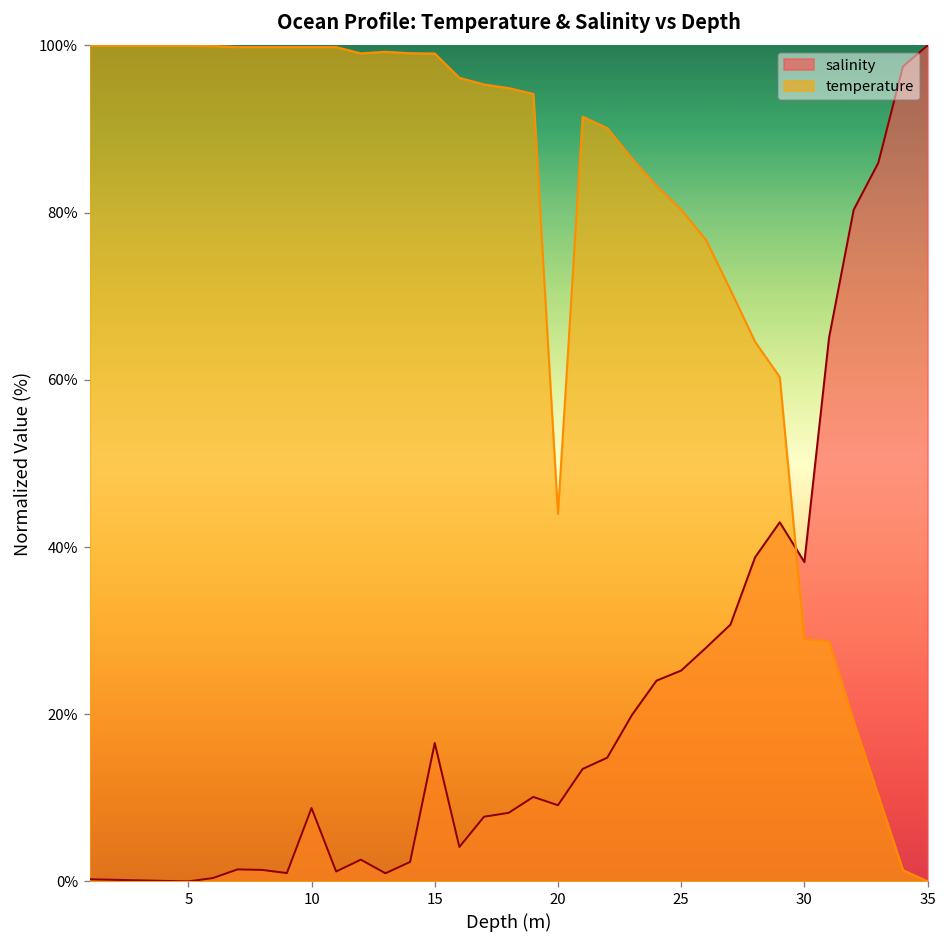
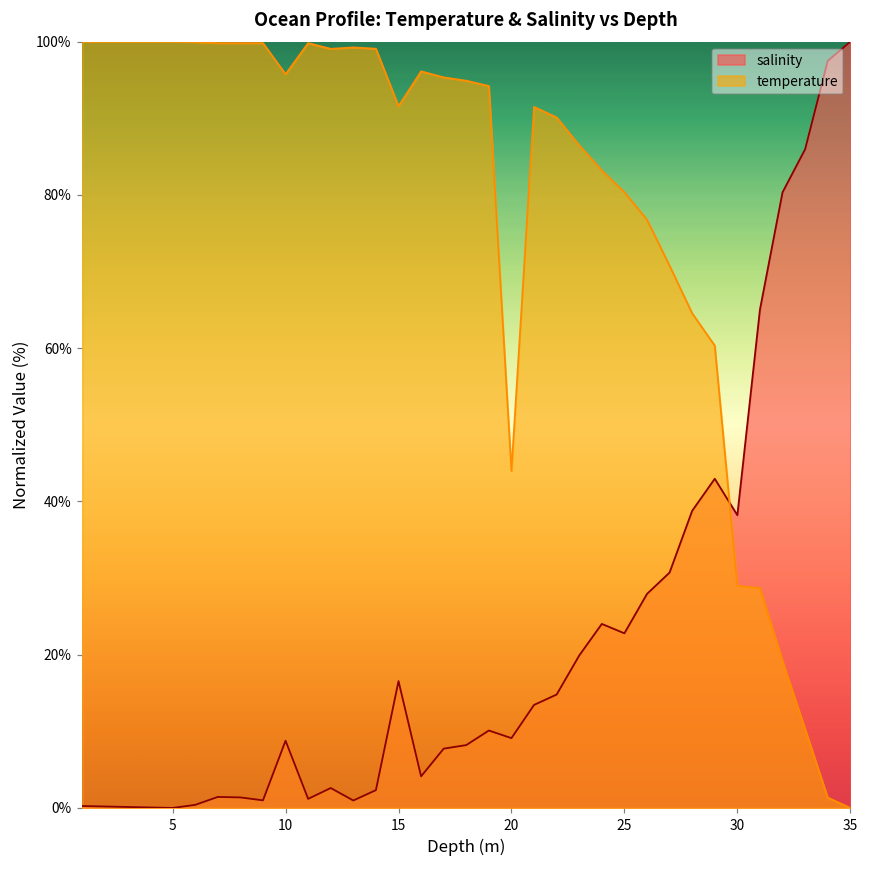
temperature, 10: 100% -> 96%
temperature, 15: 99% -> 92%
salinity, 25: 25% -> 23%
